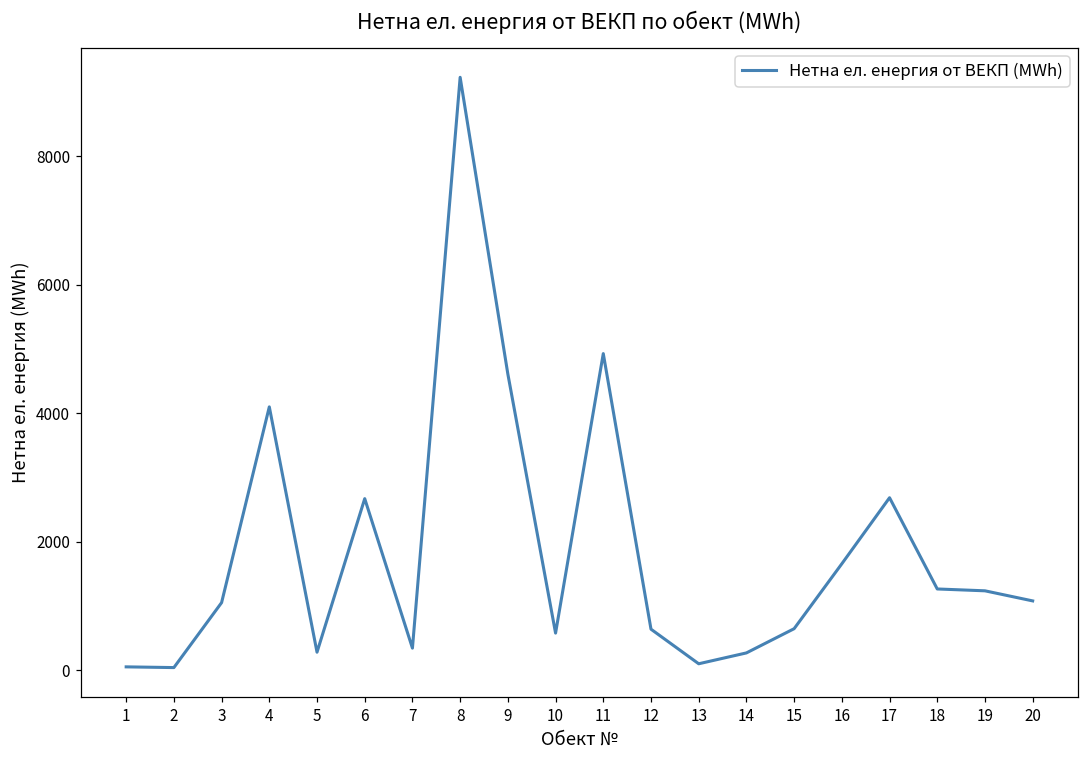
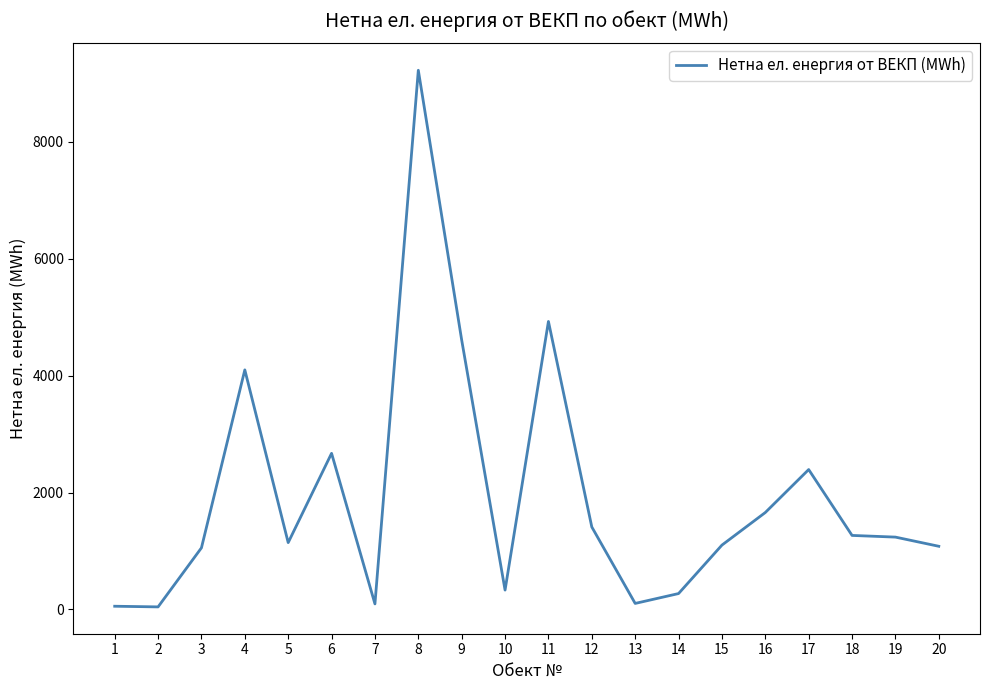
5: 300 -> 1100
7: 300 -> 100
10: 600 -> 300
12: 600 -> 1400
15: 600 -> 1100
17: 2700 -> 2400
